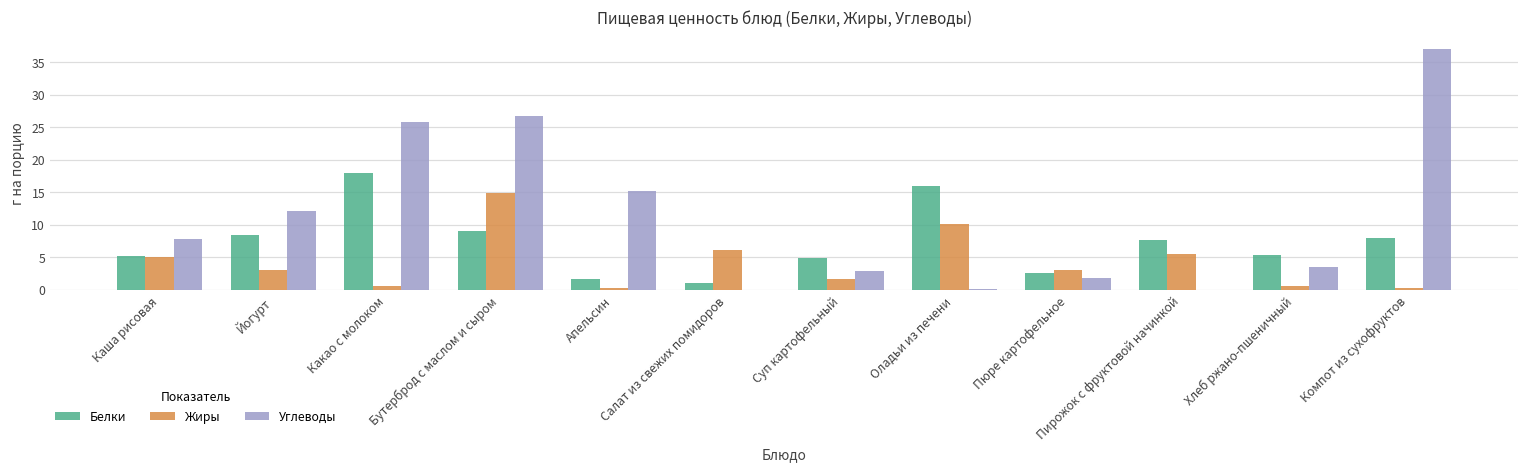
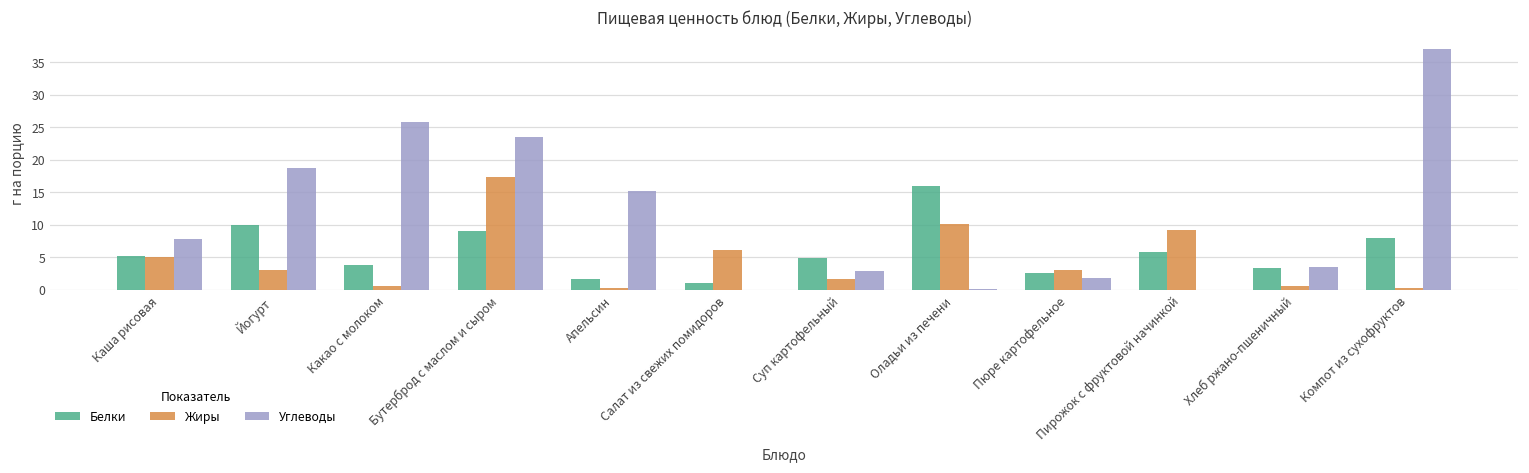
Белки, Йогурт: 8 -> 10
Углеводы, Йогурт: 12 -> 19
Белки, Какао с молоком: 18 -> 4
Жиры, Бутерброд с маслом и сыром: 15 -> 17
Углеводы, Бутерброд с маслом и сыром: 27 -> 24
Белки, Пирожок с фруктовой начинкой: 8 -> 6
Жиры, Пирожок с фруктовой начинкой: 6 -> 9
Белки, Хлеб ржано-пшеничный: 5 -> 3
